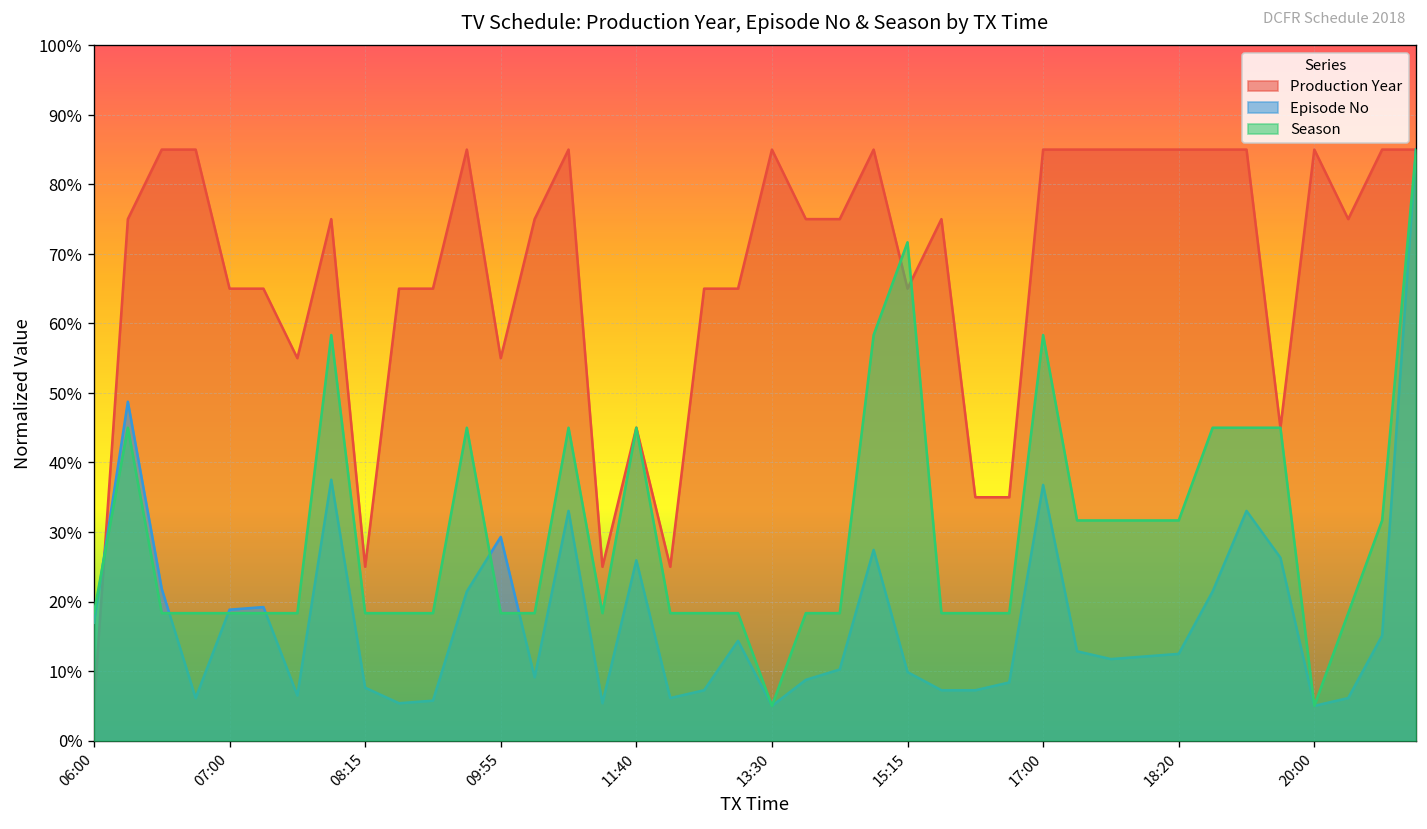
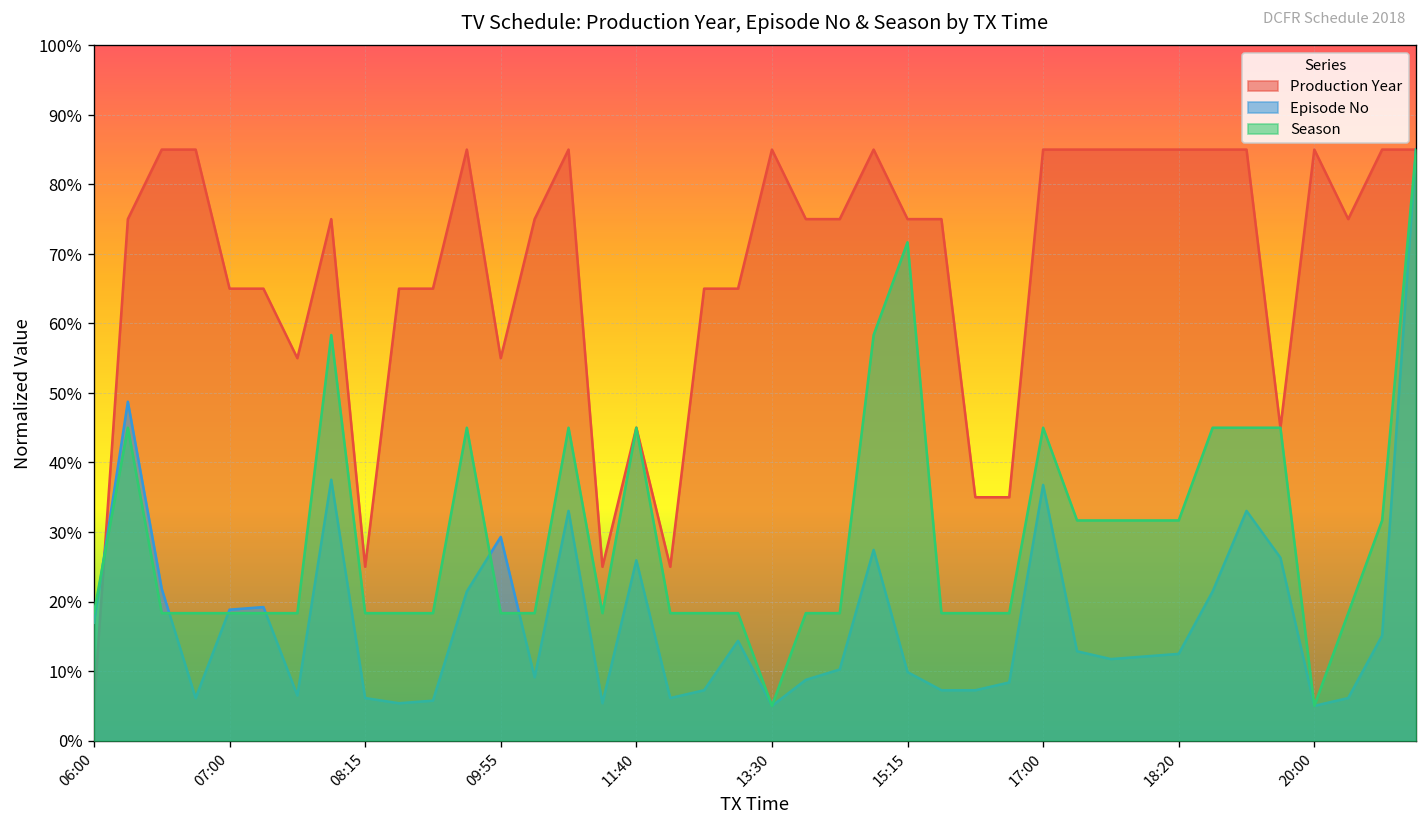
Episode No, 08:15: 8% -> 6%
Production Year, 15:15: 65% -> 75%
Season, 17:00: 58% -> 45%
